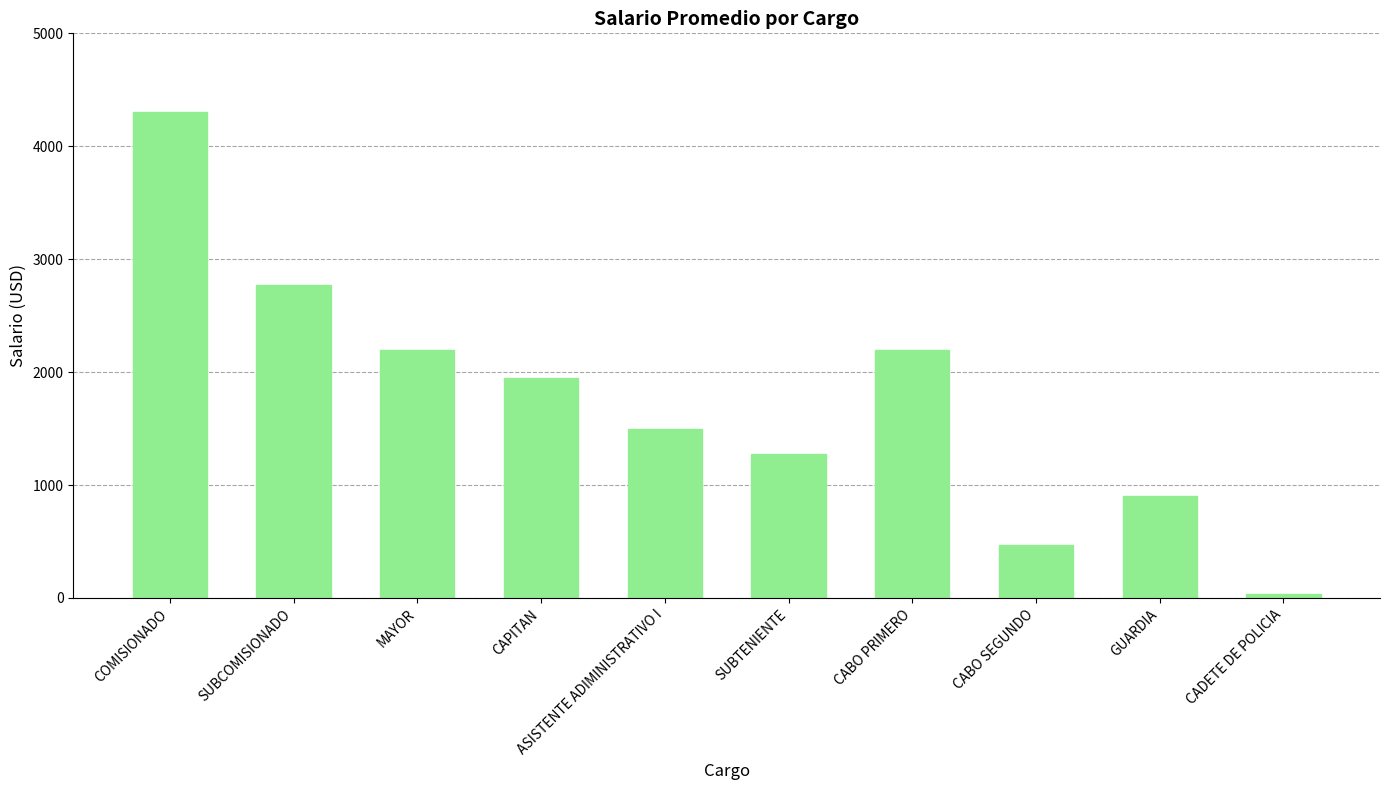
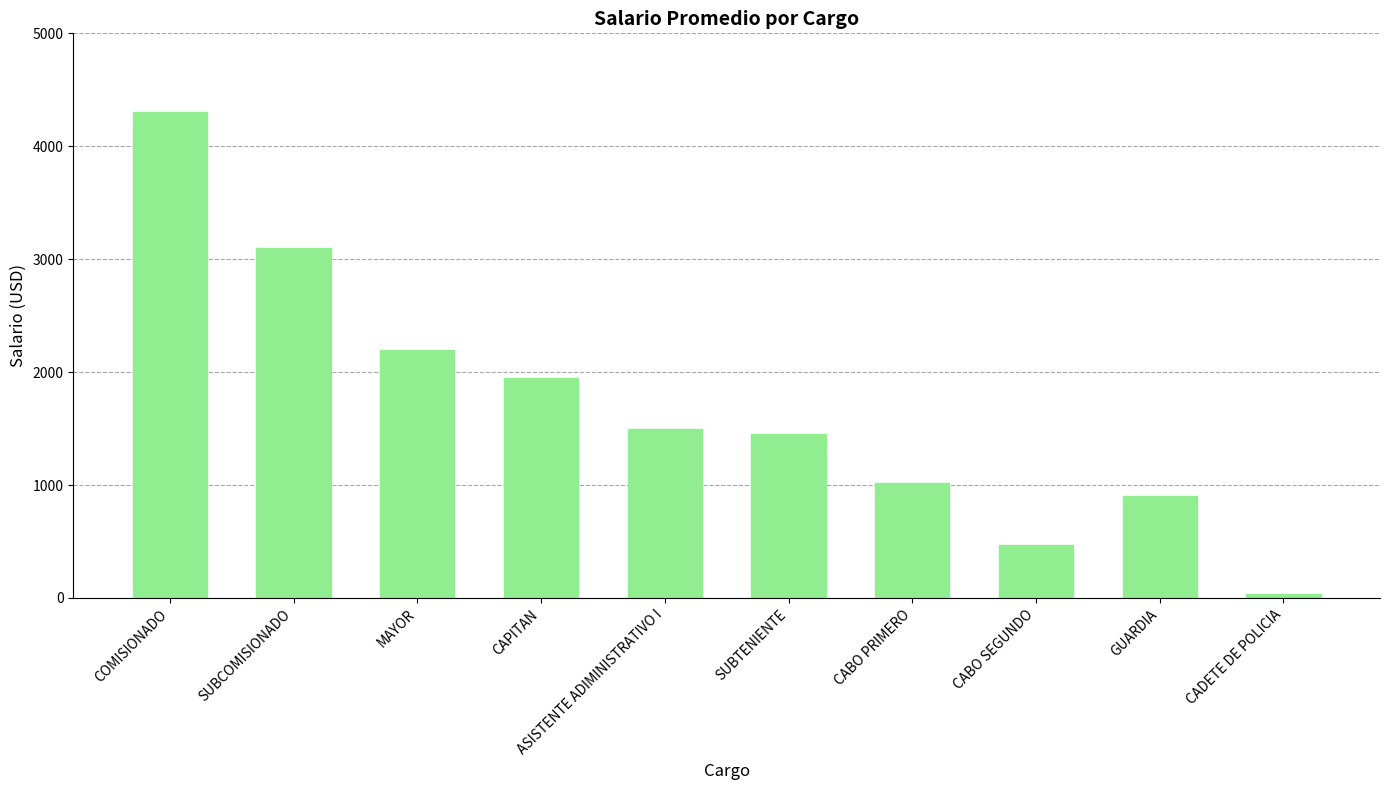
SUBCOMISIONADO: 2770 -> 3100
SUBTENIENTE: 1280 -> 1450
CABO PRIMERO: 2200 -> 1020
